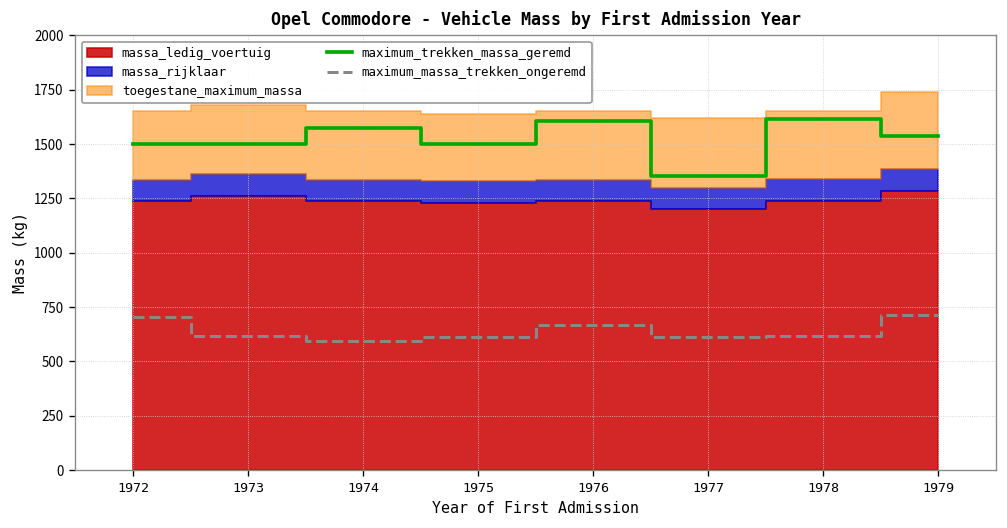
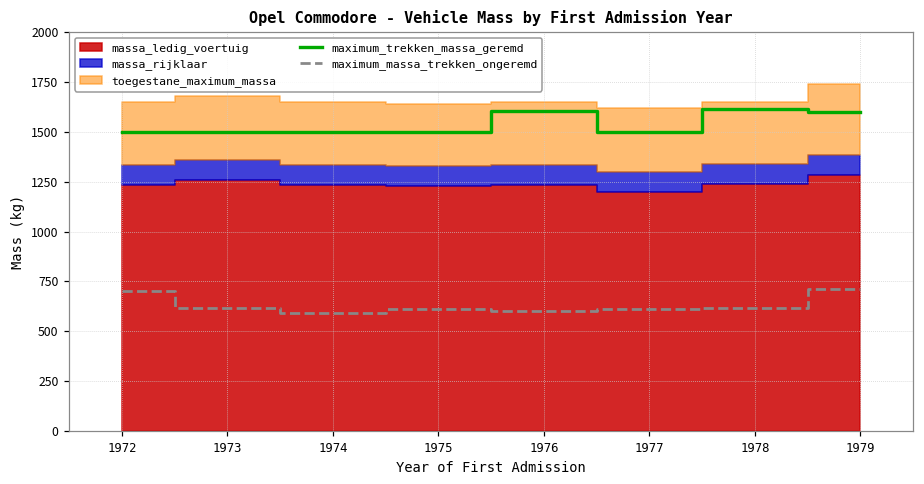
maximum_trekken_massa_geremd, 1974: 1580 -> 1500
maximum_massa_trekken_ongeremd, 1976: 670 -> 600
maximum_trekken_massa_geremd, 1977: 1360 -> 1500
maximum_trekken_massa_geremd, 1979: 1540 -> 1600
